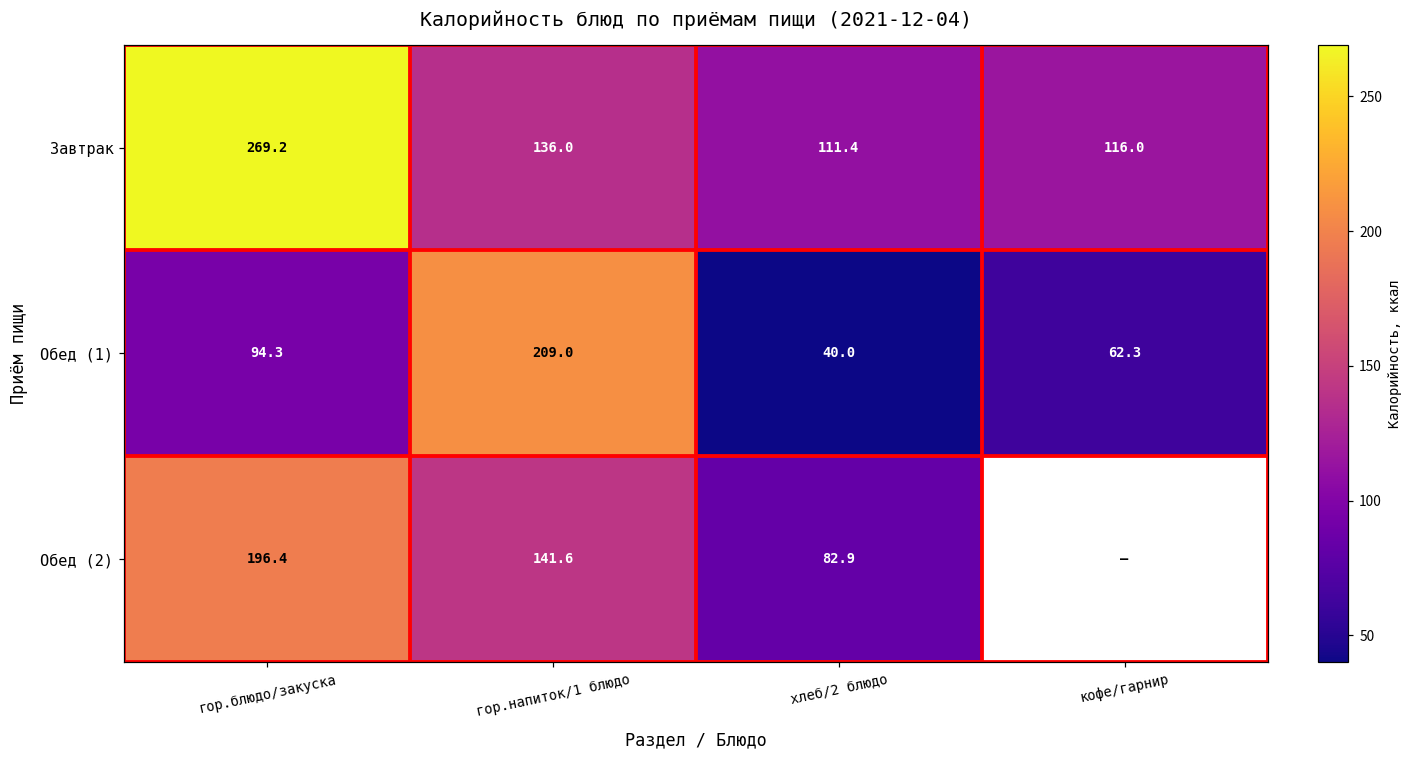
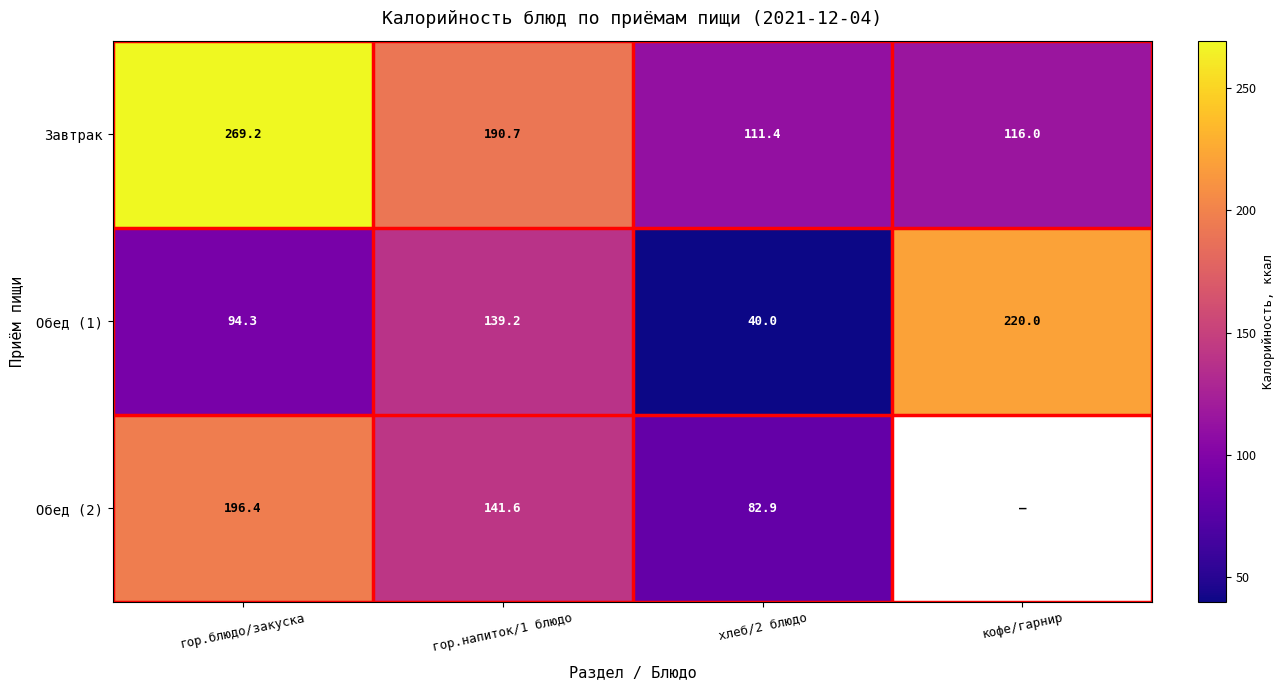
Завтрак, гор.напиток/1 блюдо: 136.0 -> 190.7
Обед (1), гор.напиток/1 блюдо: 209.0 -> 139.2
Обед (1), кофе/гарнир: 62.3 -> 220.0
